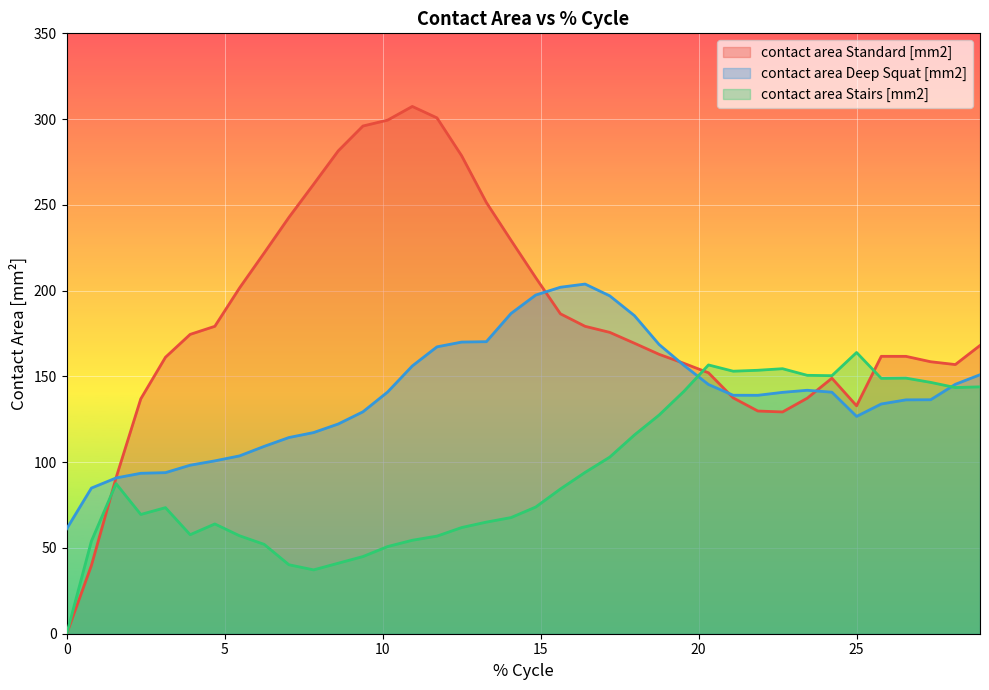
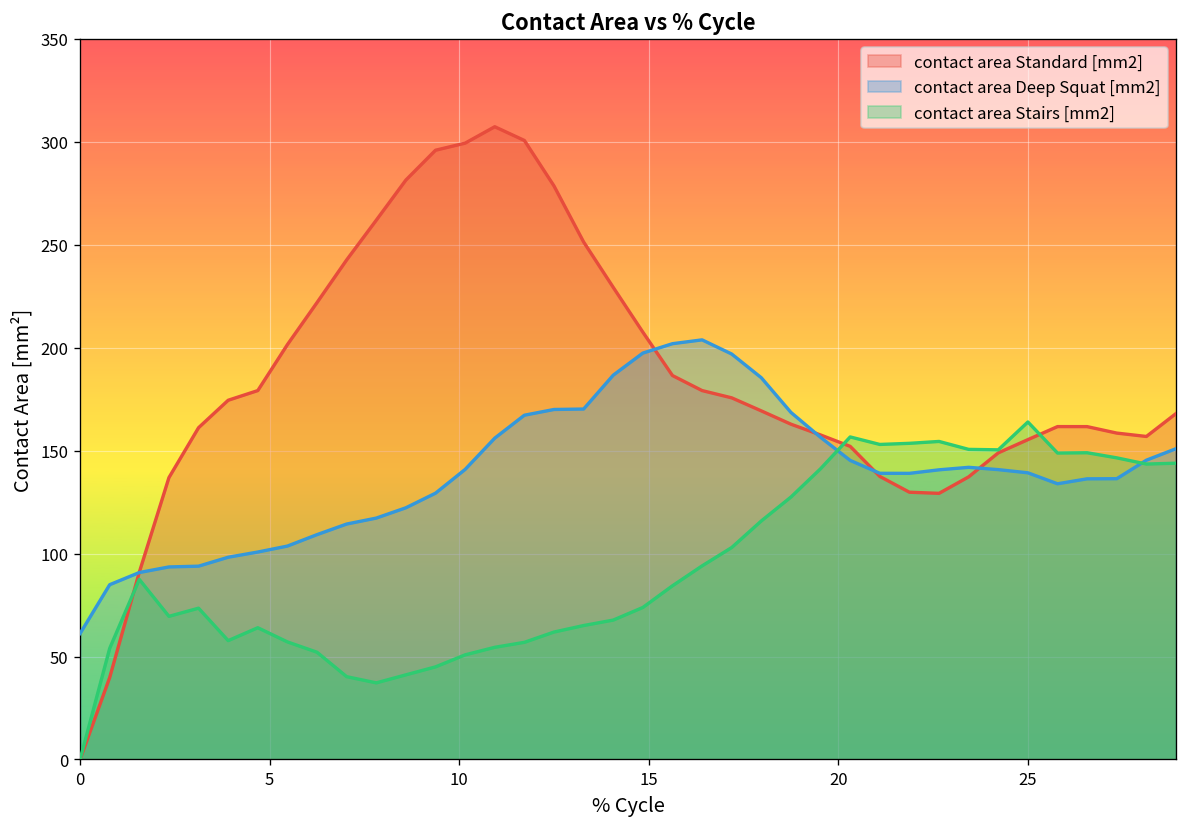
contact area Standard [mm2], 25: 133 -> 155
contact area Deep Squat [mm2], 25: 127 -> 139
